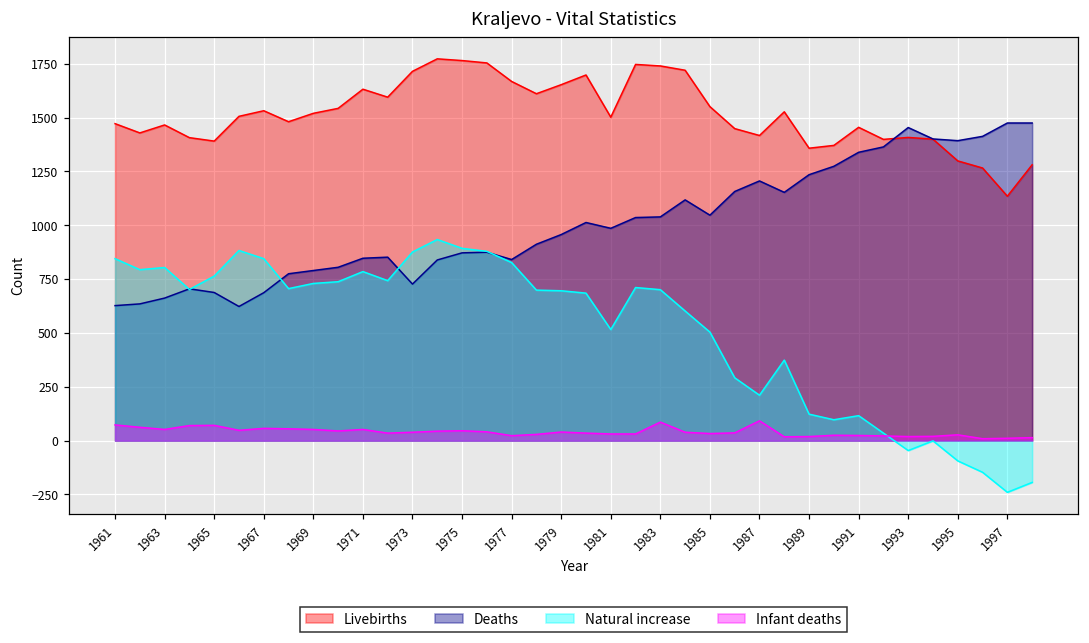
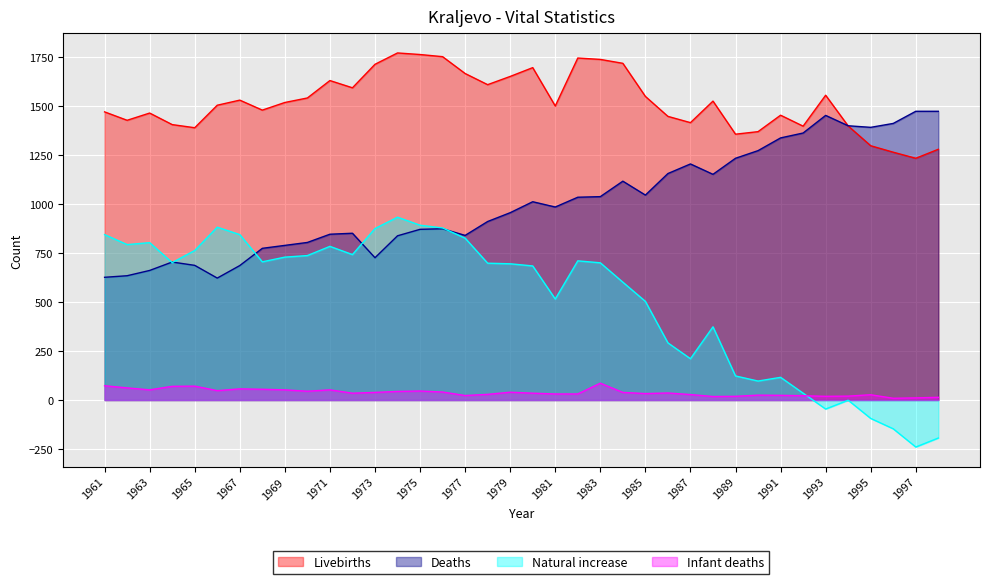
Infant deaths, 1987: 90 -> 30
Livebirths, 1993: 1410 -> 1560
Livebirths, 1997: 1140 -> 1240
